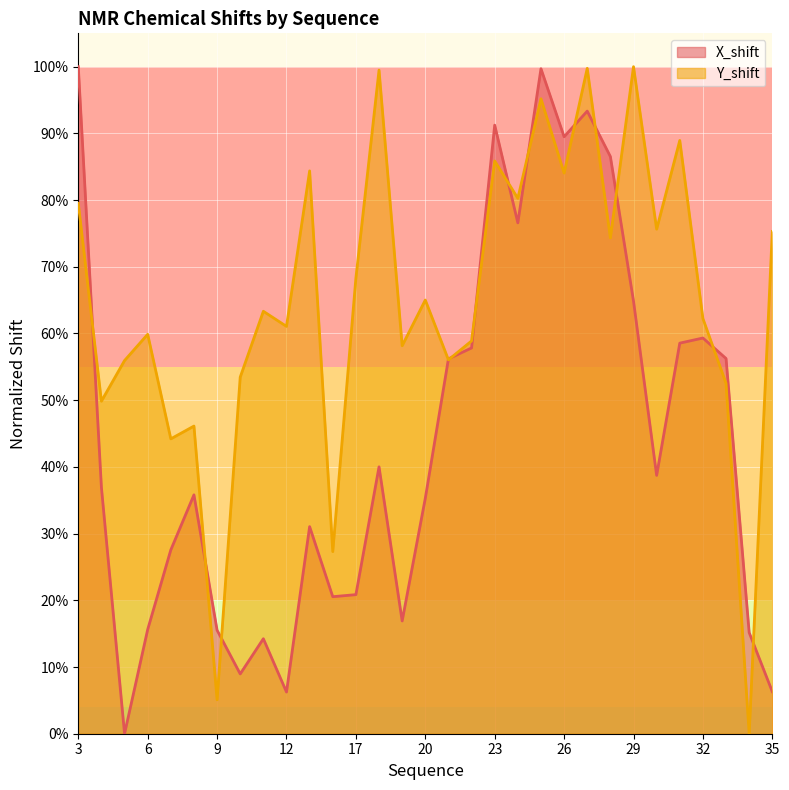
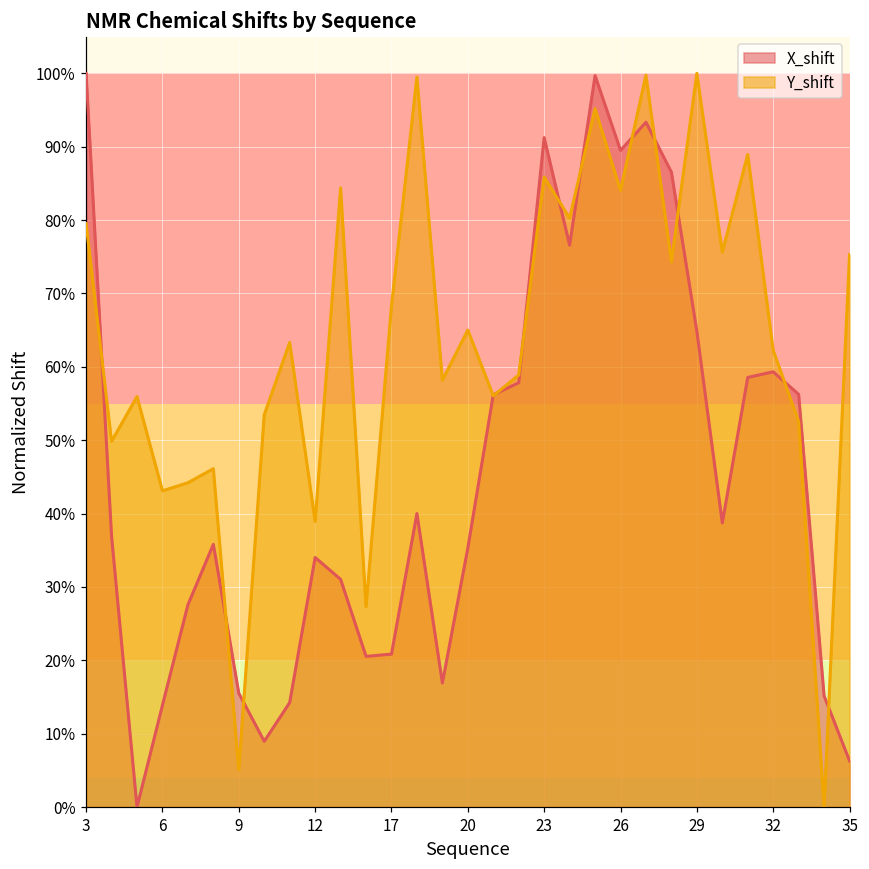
X_shift, 6: 16% -> 14%
Y_shift, 6: 60% -> 43%
X_shift, 12: 6% -> 34%
Y_shift, 12: 61% -> 39%
